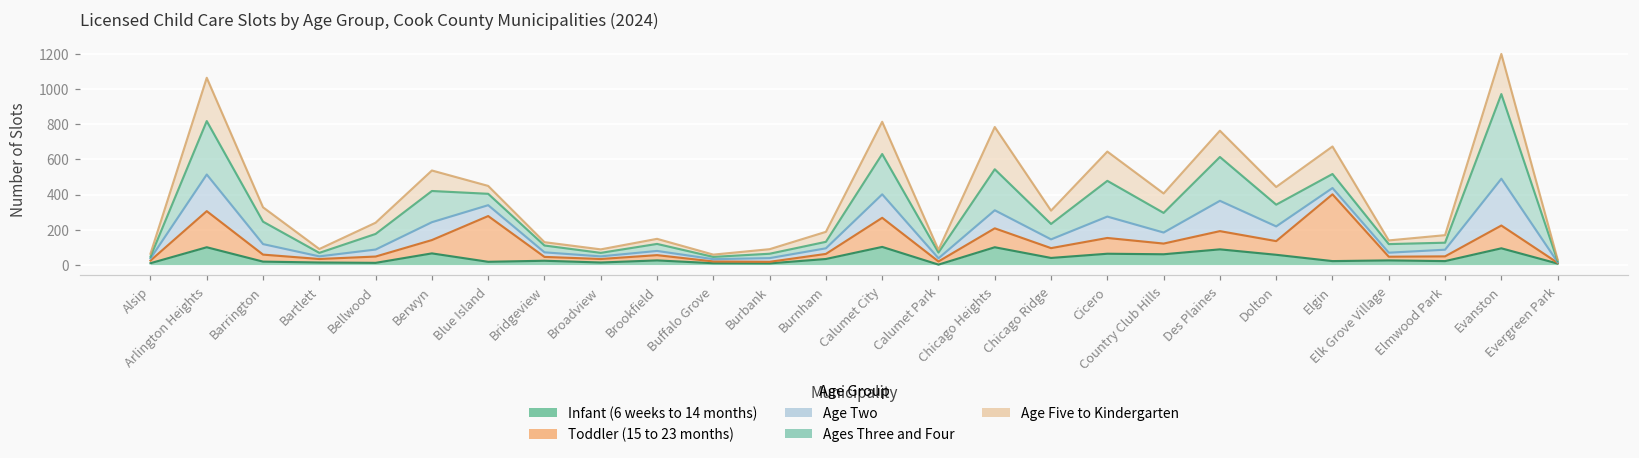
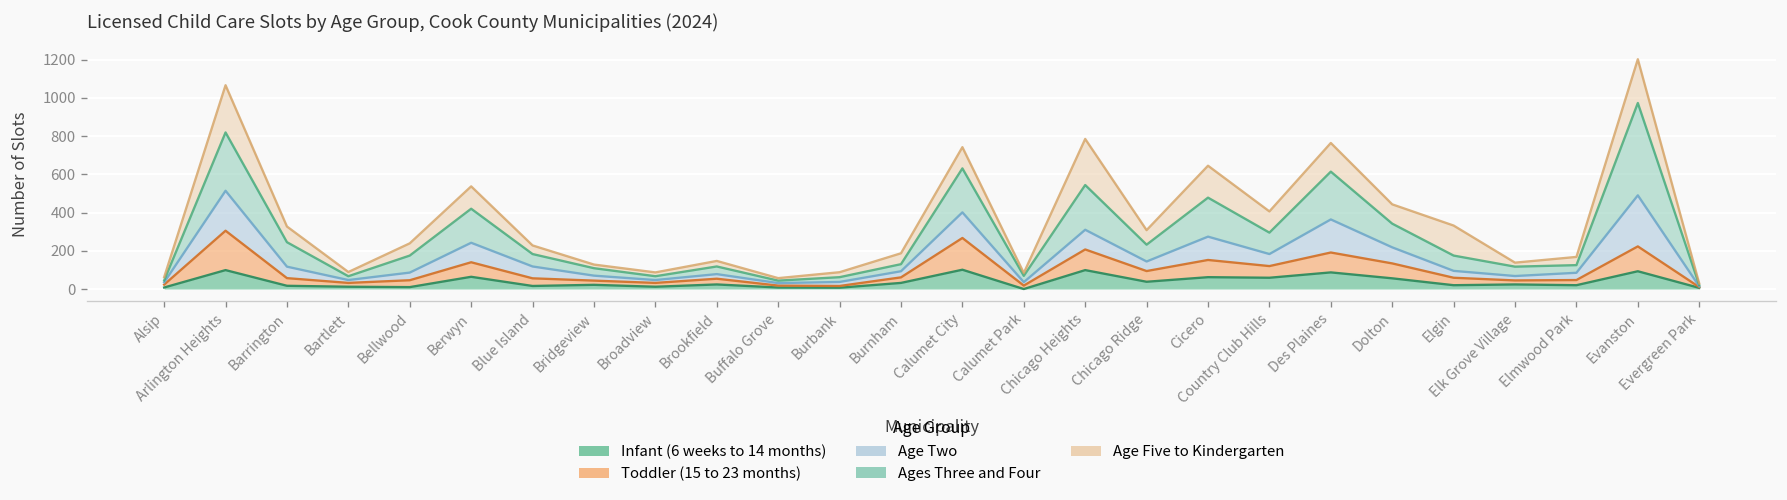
Toddler (15 to 23 months), Blue Island: 260 -> 40
Age Five to Kindergarten, Calumet City: 180 -> 110
Toddler (15 to 23 months), Elgin: 380 -> 40
